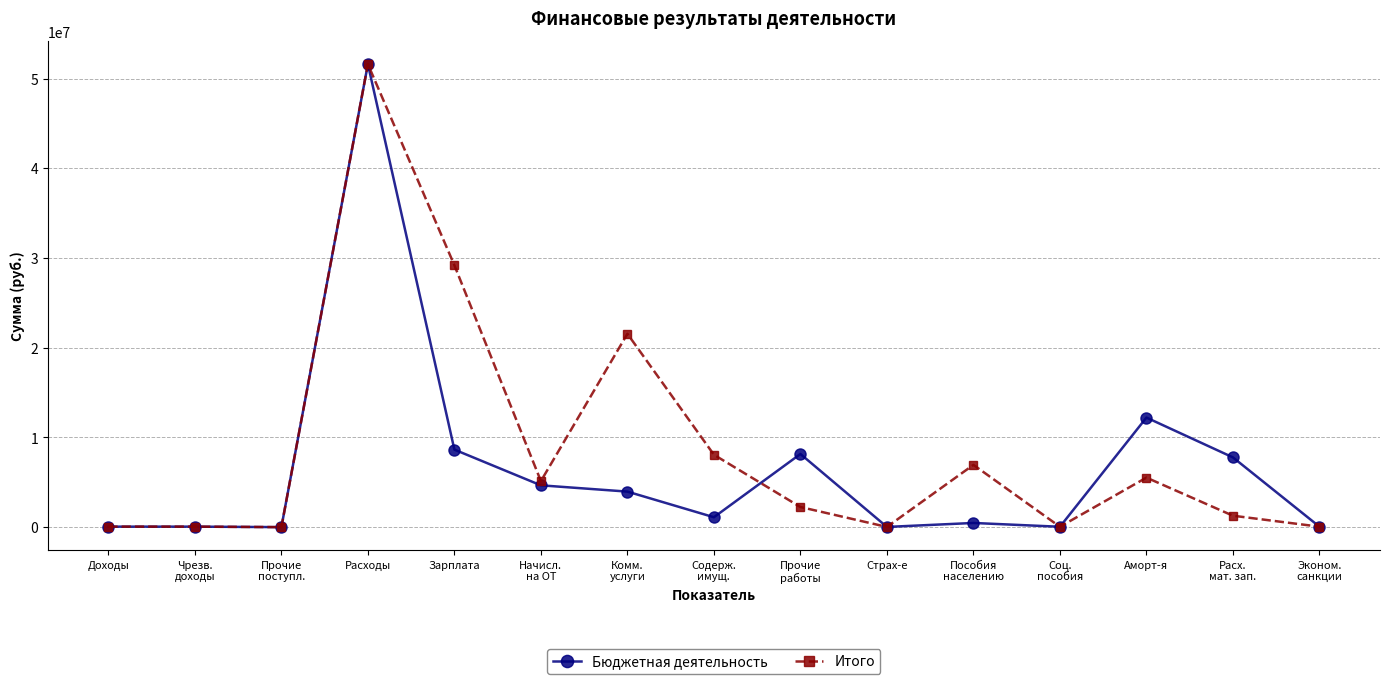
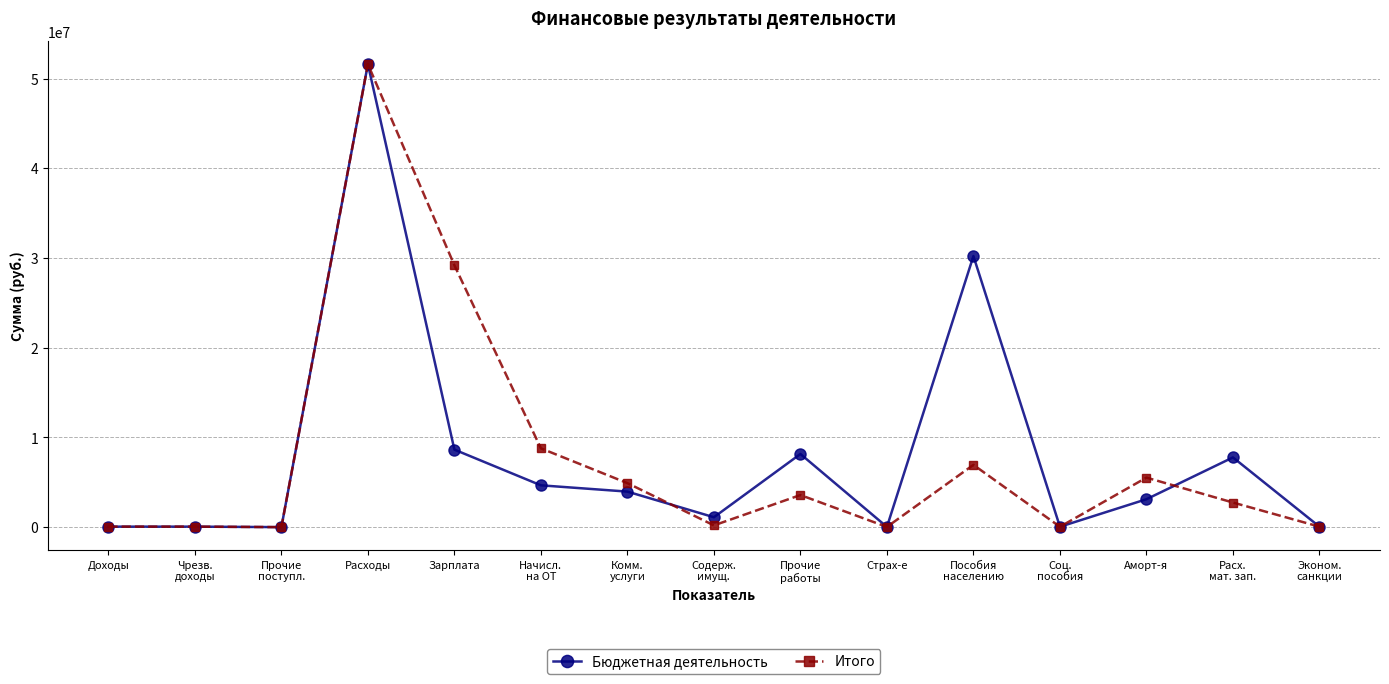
Итого, Начисл. на ОТ: 5000000 -> 9000000
Итого, Комм. услуги: 22000000 -> 5000000
Итого, Содерж. имущ.: 8000000 -> 0
Итого, Прочие работы: 2000000 -> 4000000
Бюджетная деятельность, Пособия населению: 0 -> 30000000
Бюджетная деятельность, Аморт-я: 12000000 -> 3000000
Итого, Расх. мат. зап.: 1000000 -> 3000000
